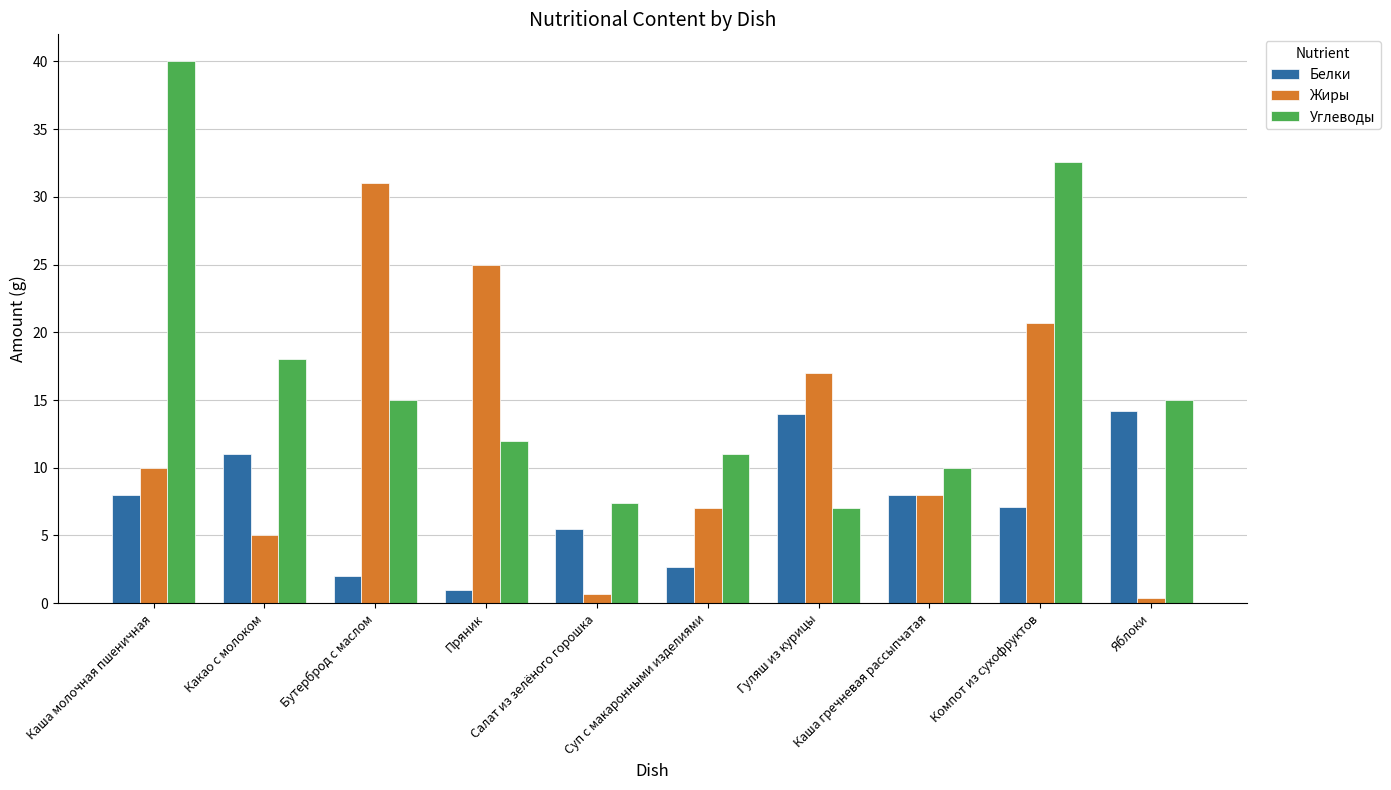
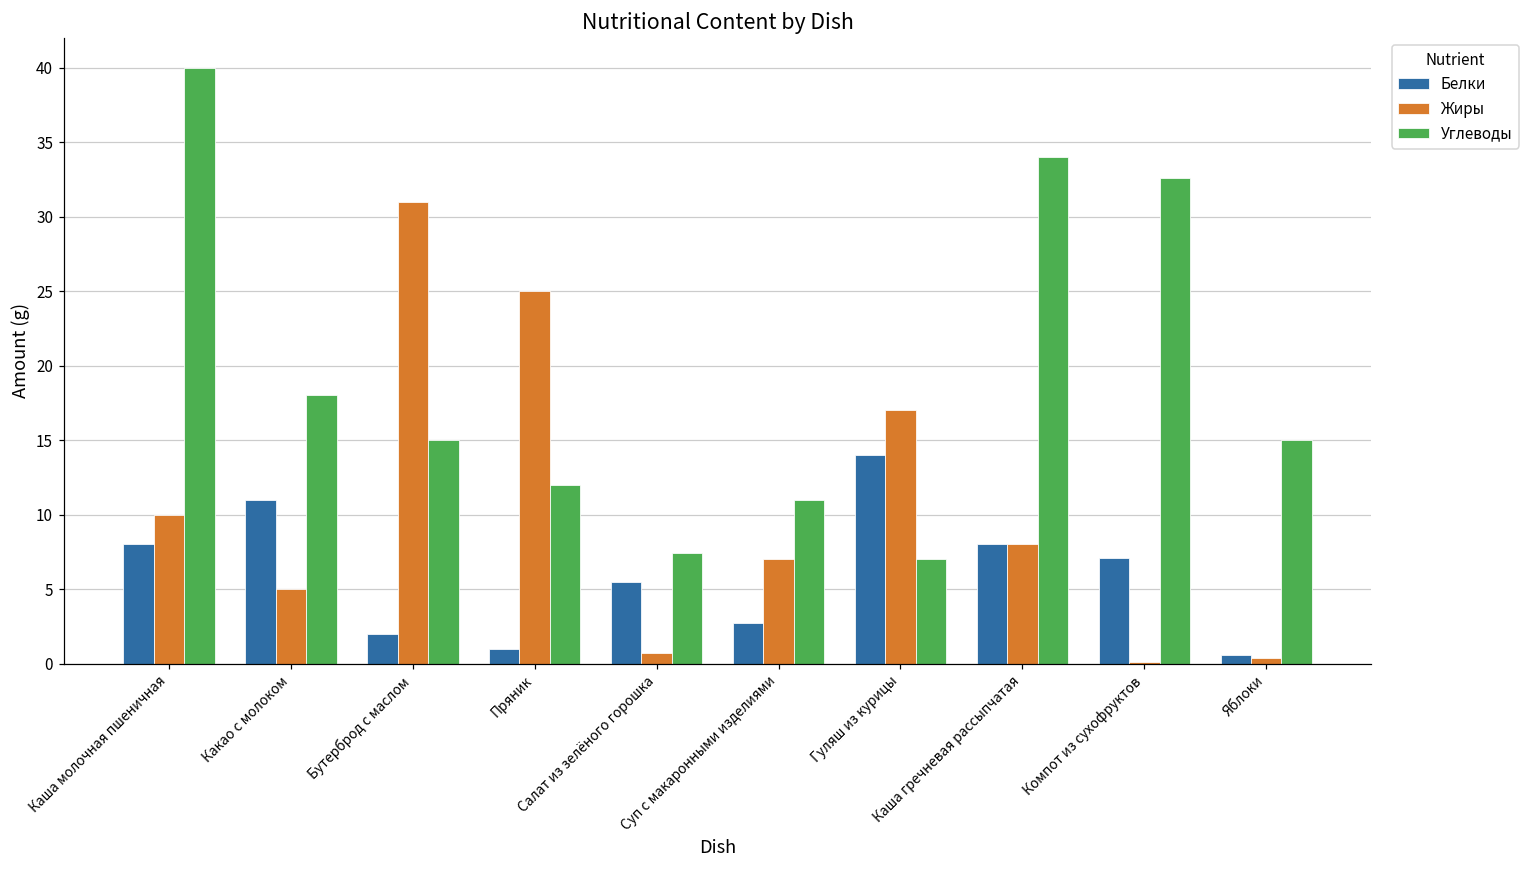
Углеводы, Каша гречневая рассыпчатая: 10 -> 34
Жиры, Компот из сухофруктов: 20.7 -> 0.1
Белки, Яблоки: 14.2 -> 0.6
